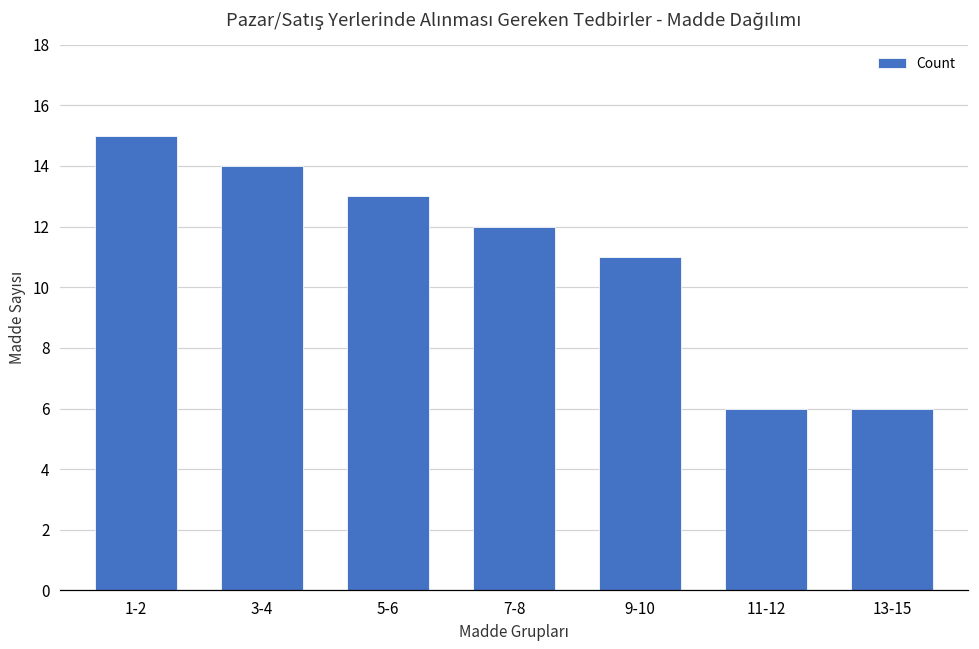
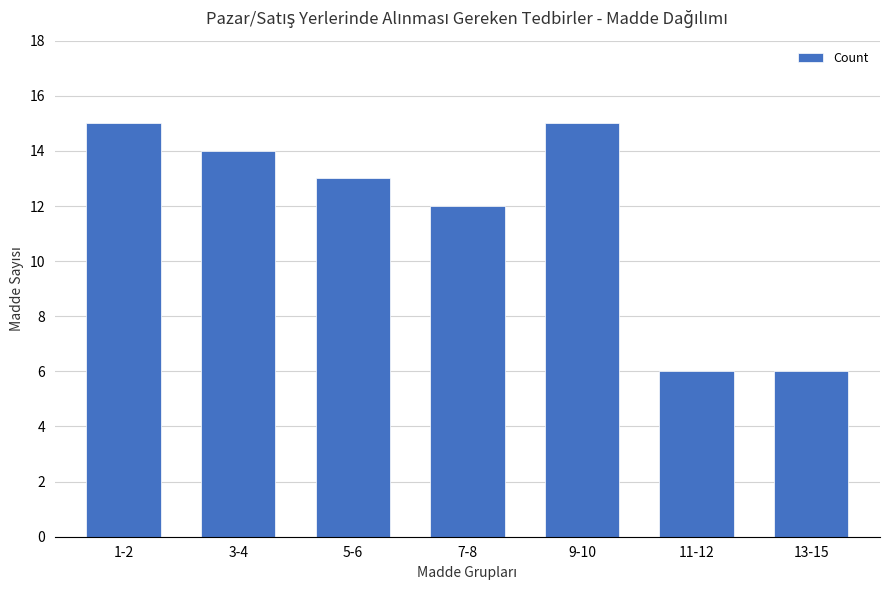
9-10: 11 -> 15
